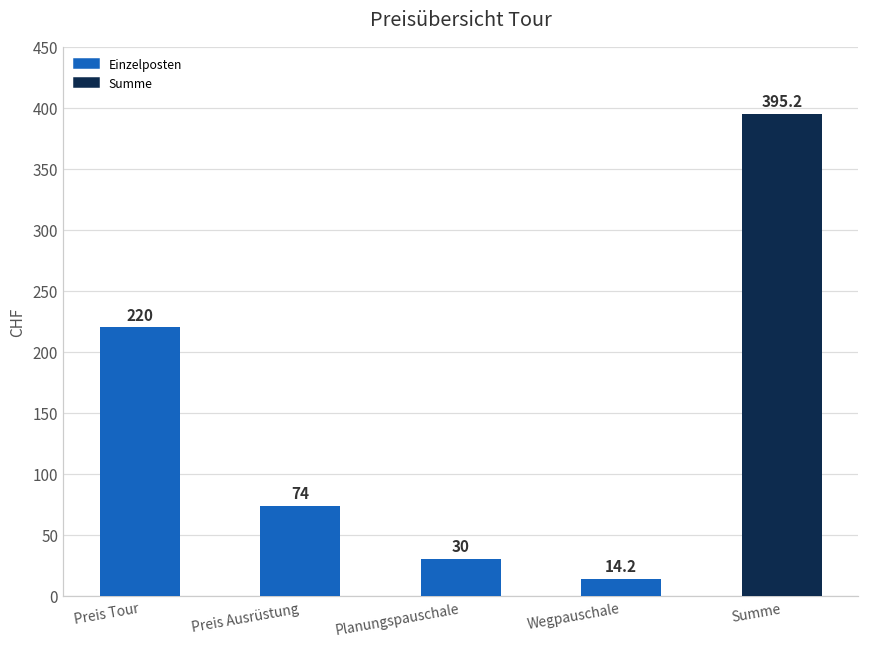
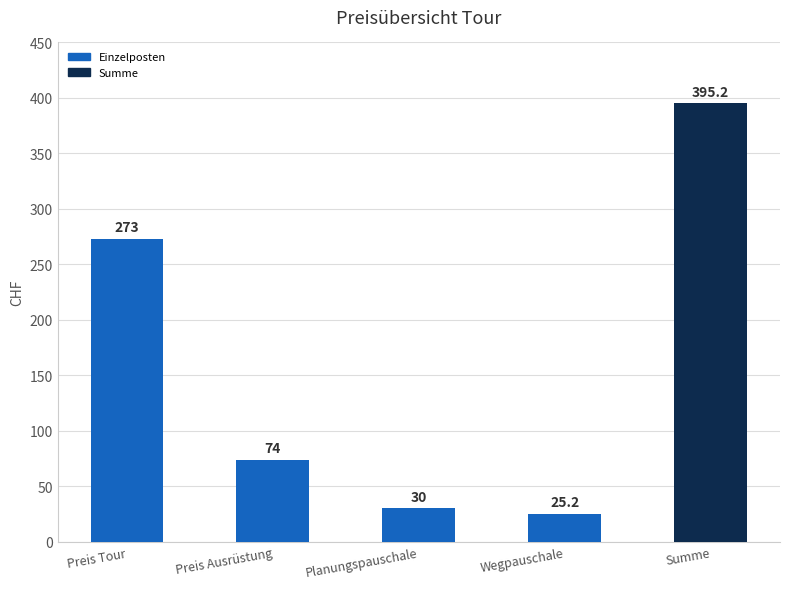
Preis Tour: 220 -> 273
Wegpauschale: 14.2 -> 25.2
